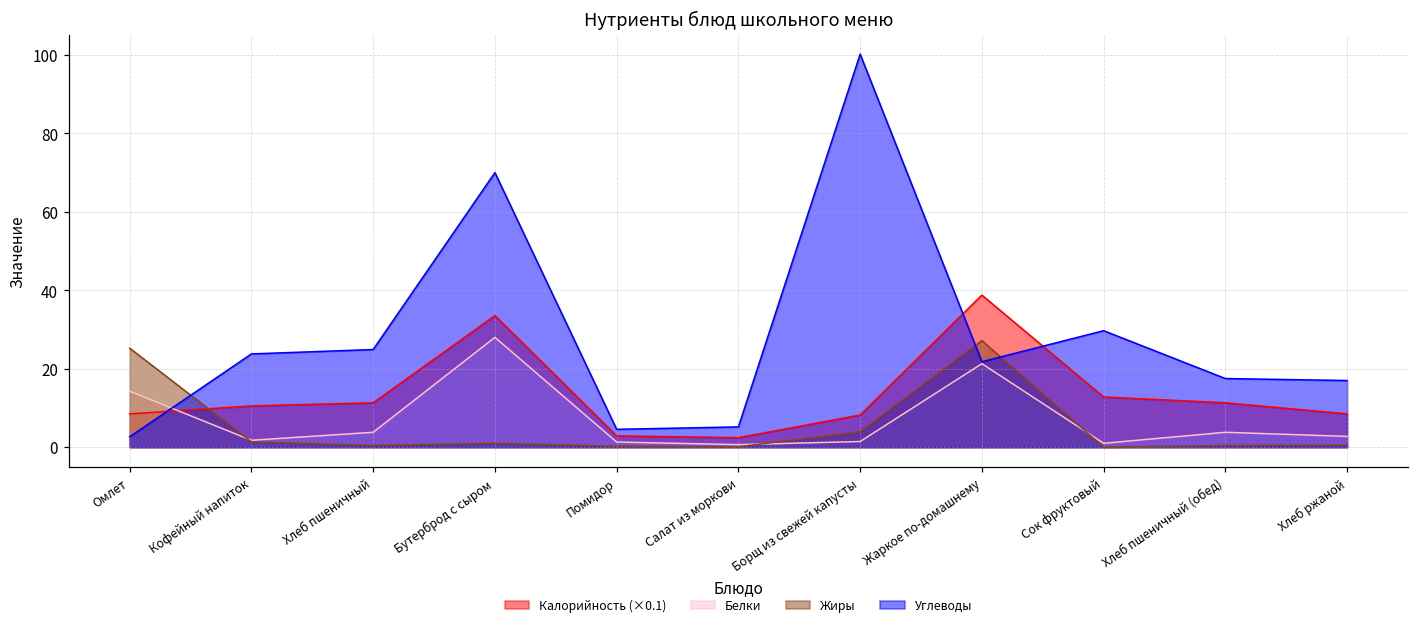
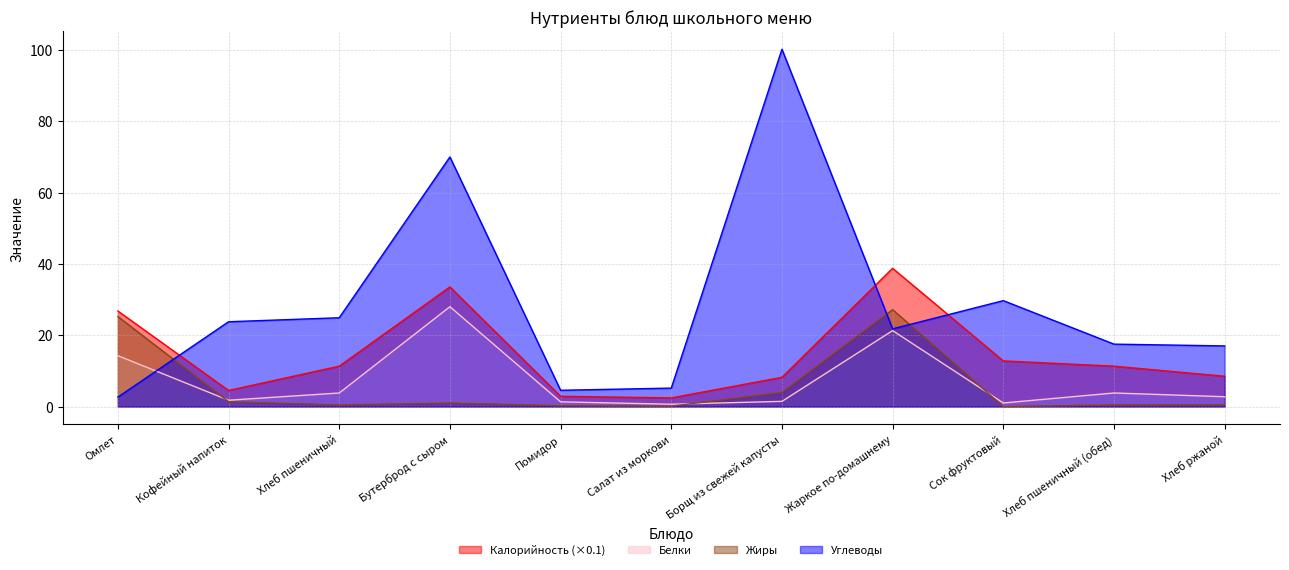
Калорийность (×0.1), Омлет: 8 -> 27
Калорийность (×0.1), Кофейный напиток: 11 -> 5
